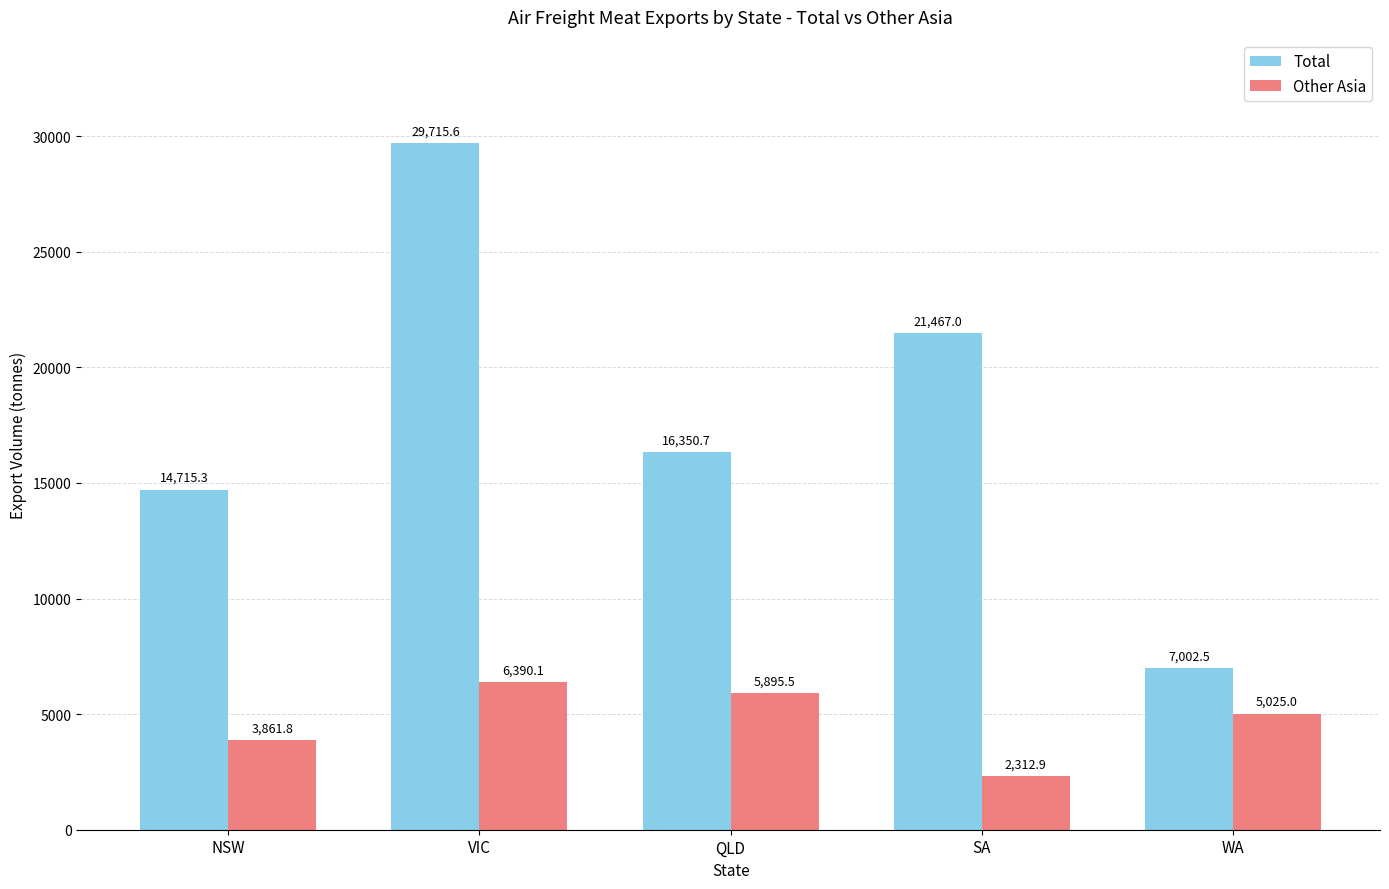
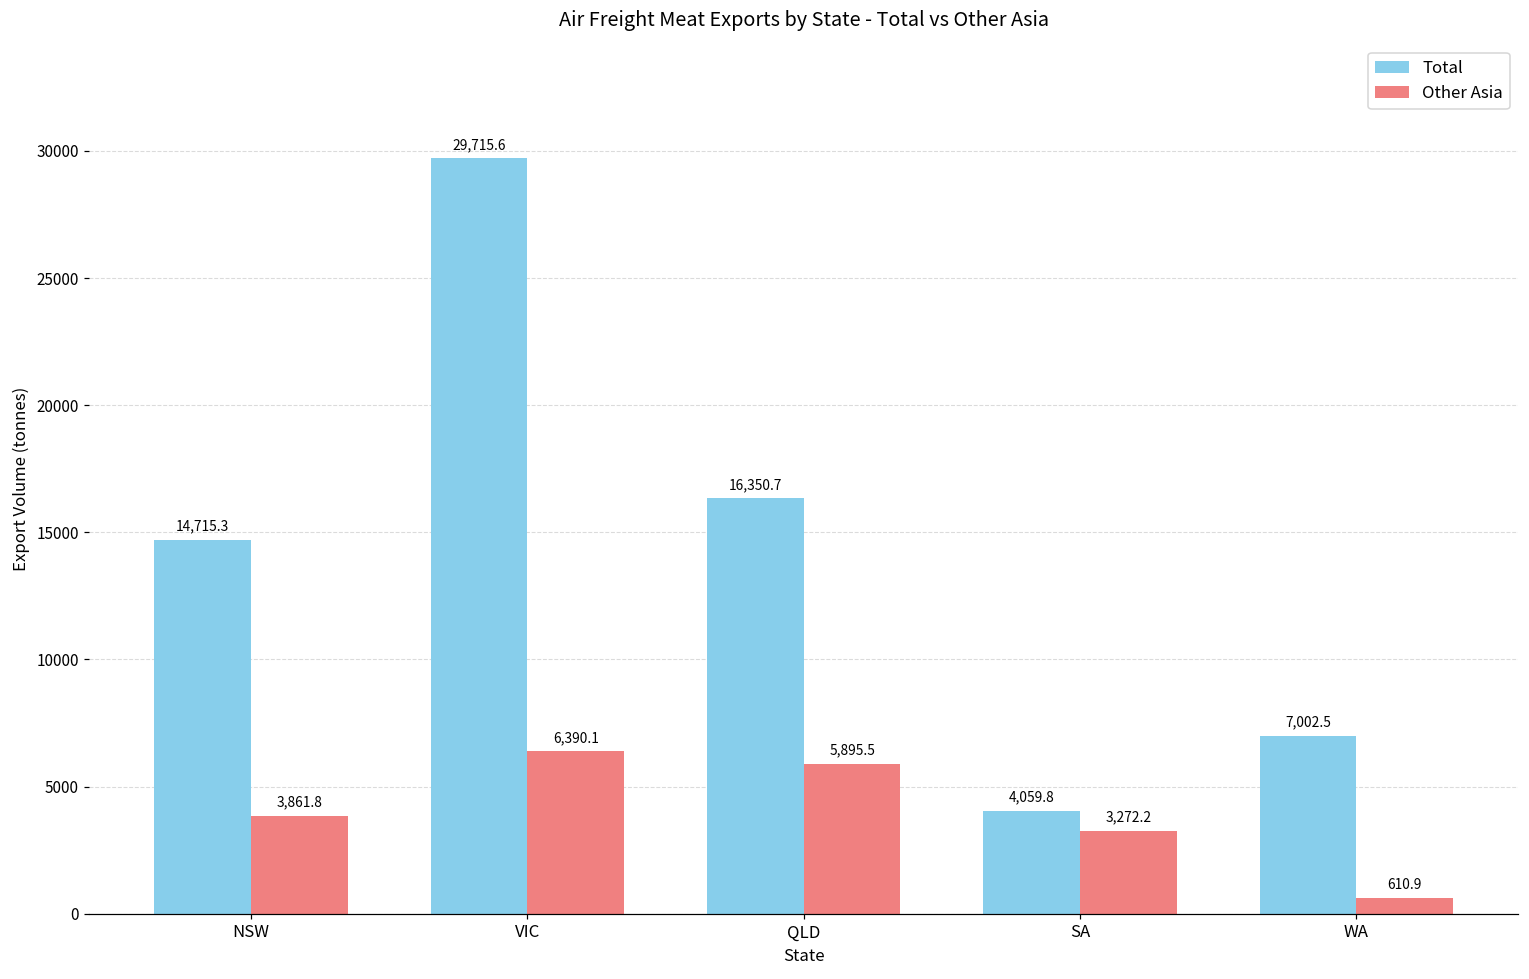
Total, SA: 21,467.0 -> 4,059.8
Other Asia, SA: 2,312.9 -> 3,272.2
Other Asia, WA: 5,025.0 -> 610.9
